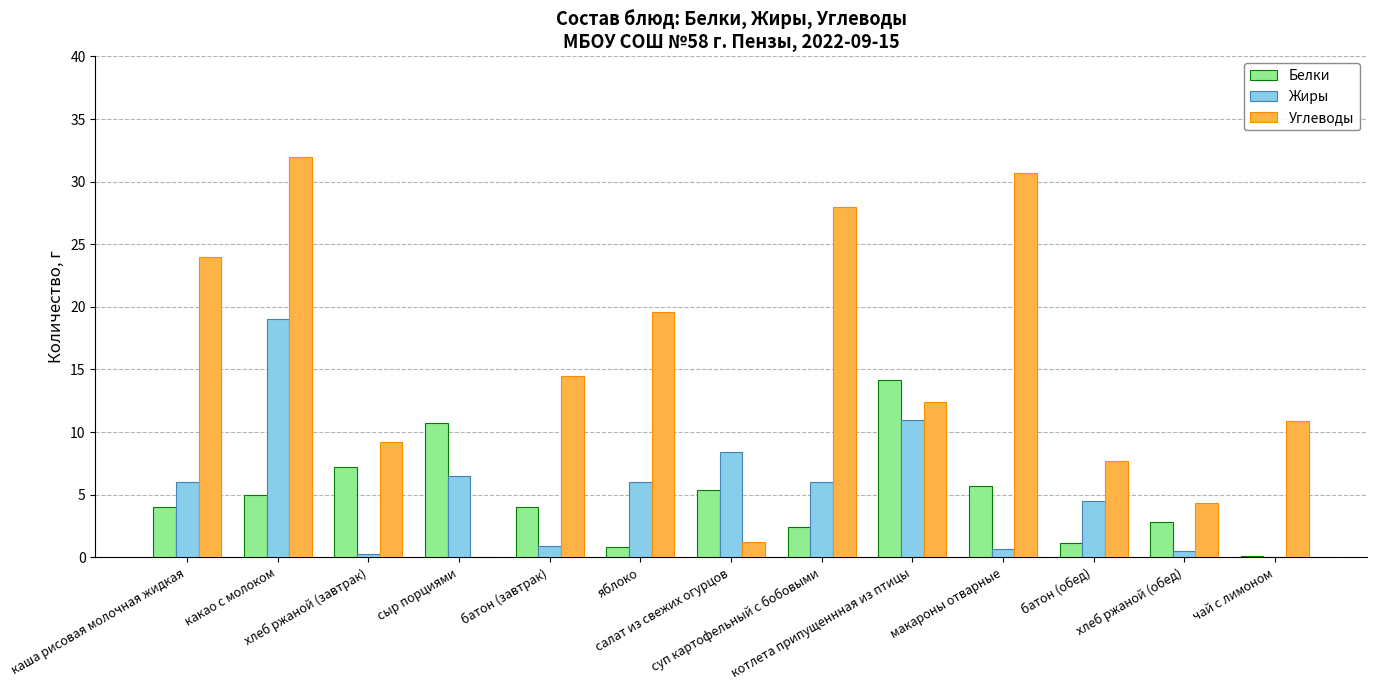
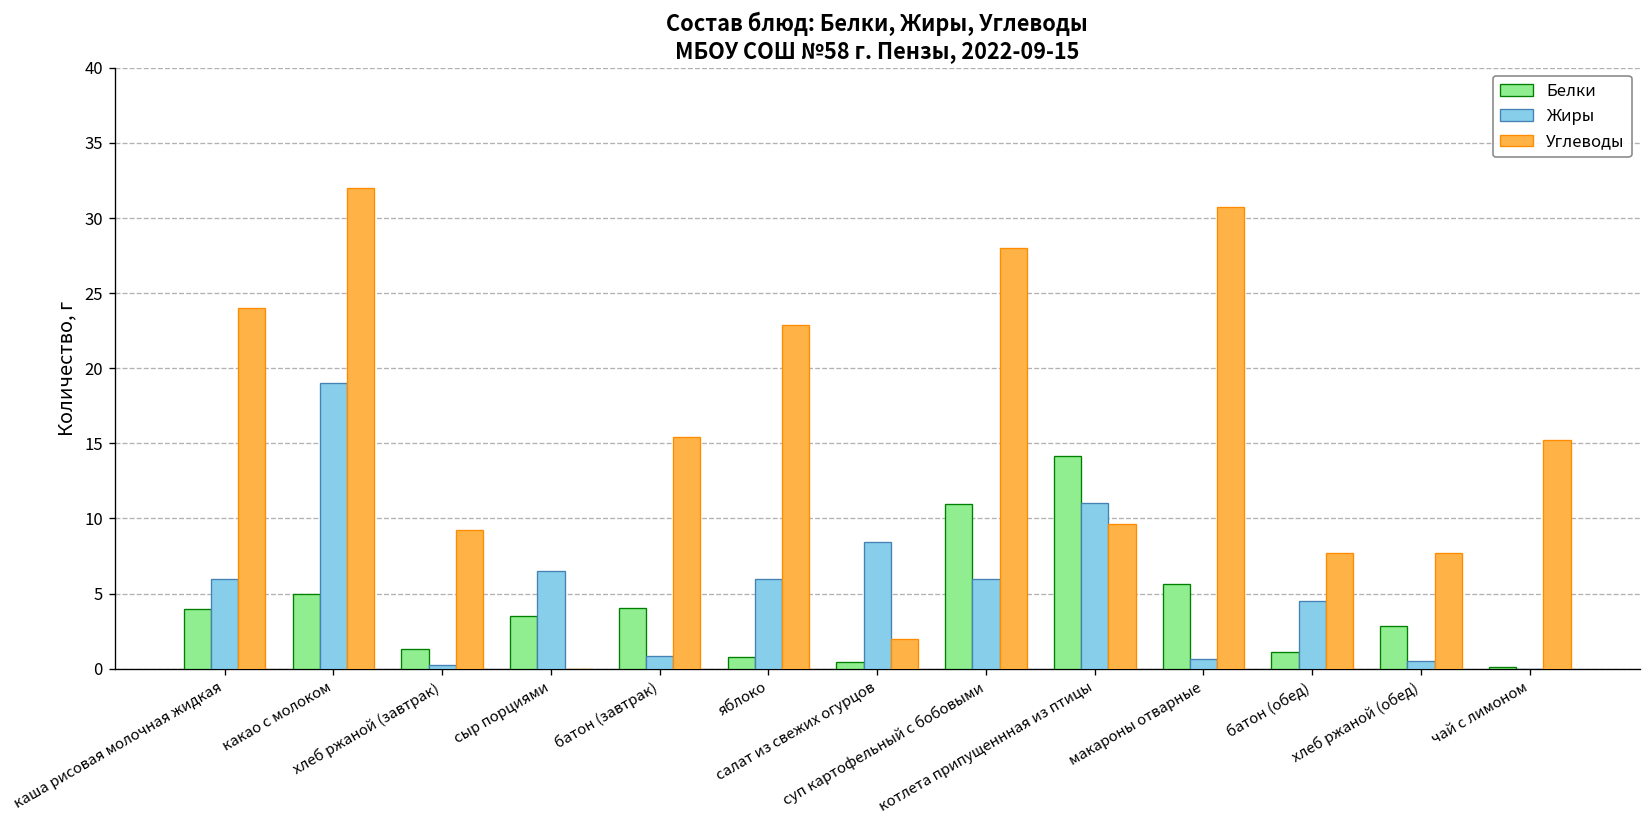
Белки, хлеб ржаной (завтрак): 7.2 -> 1.3
Белки, сыр порциями: 10.7 -> 3.5
Углеводы, батон (завтрак): 14.5 -> 15.4
Углеводы, яблоко: 19.6 -> 22.9
Белки, салат из свежих огурцов: 5.4 -> 0.4
Углеводы, салат из свежих огурцов: 1.2 -> 2.0
Белки, суп картофельный с бобовыми: 2.4 -> 11.0
Углеводы, котлета припущеннная из птицы: 12.4 -> 9.6
Углеводы, хлеб ржаной (обед): 4.3 -> 7.7
Углеводы, чай с лимоном: 10.9 -> 15.2
